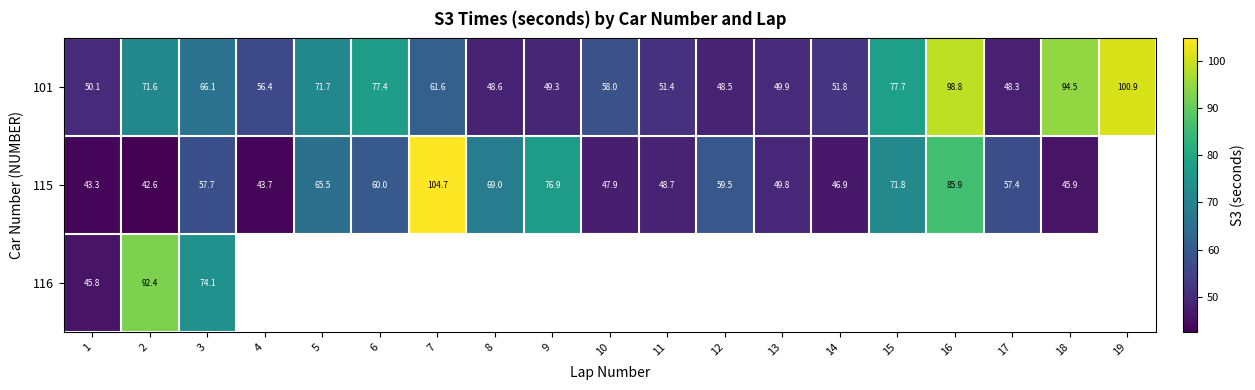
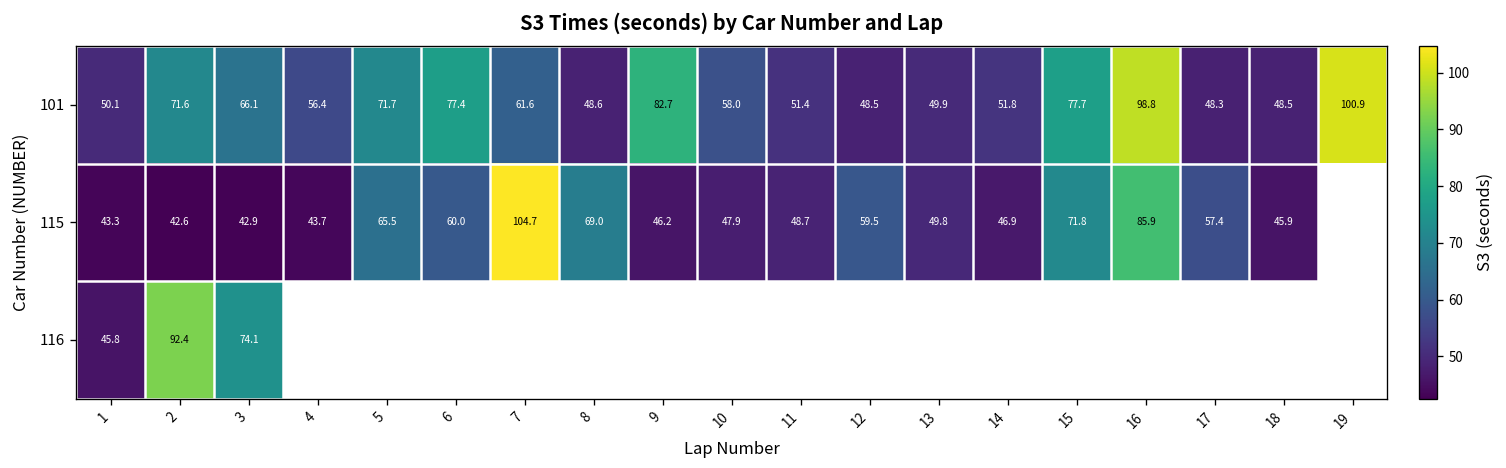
101, 9: 49.3 -> 82.7
101, 18: 94.5 -> 48.5
115, 3: 57.7 -> 42.9
115, 9: 76.9 -> 46.2
